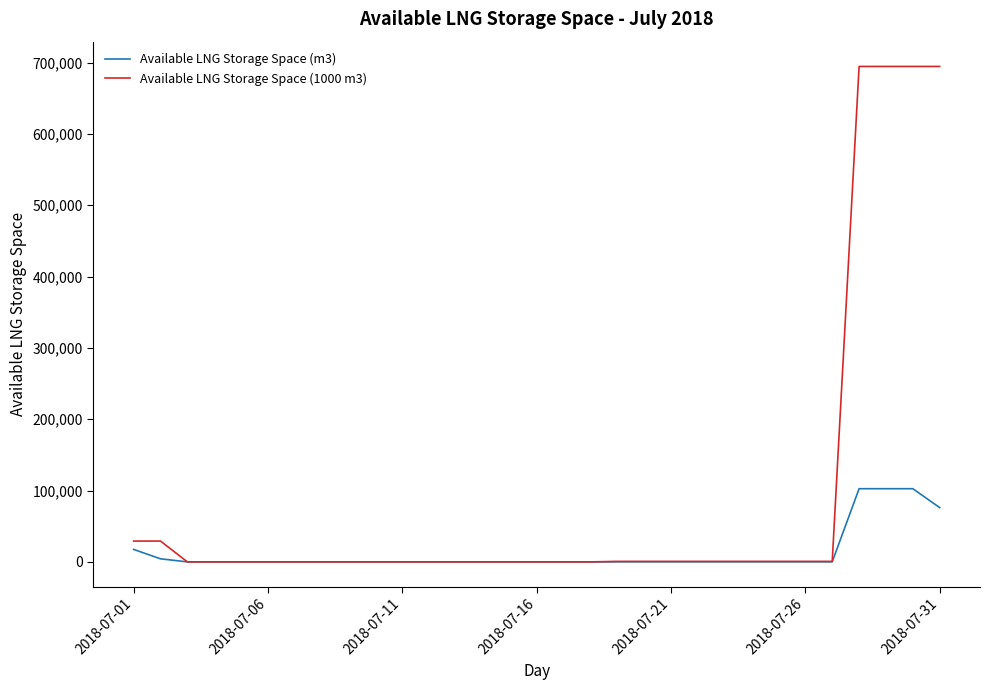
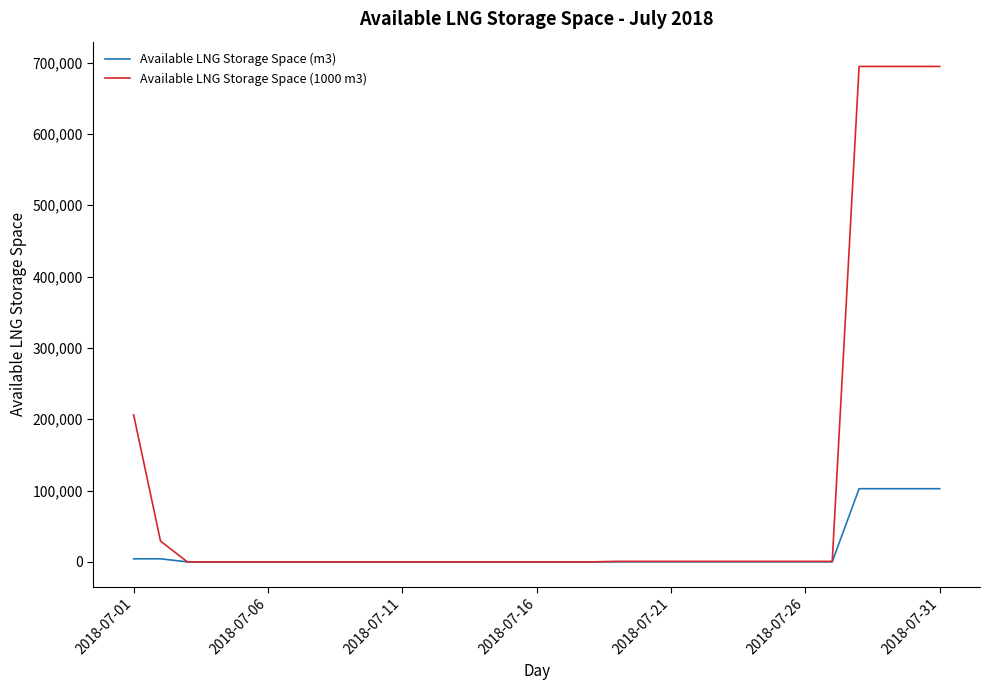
Available LNG Storage Space (m3), 2018-07-01: 20,000 -> 0
Available LNG Storage Space (1000 m3), 2018-07-01: 30,000 -> 210,000
Available LNG Storage Space (m3), 2018-07-31: 80,000 -> 100,000
